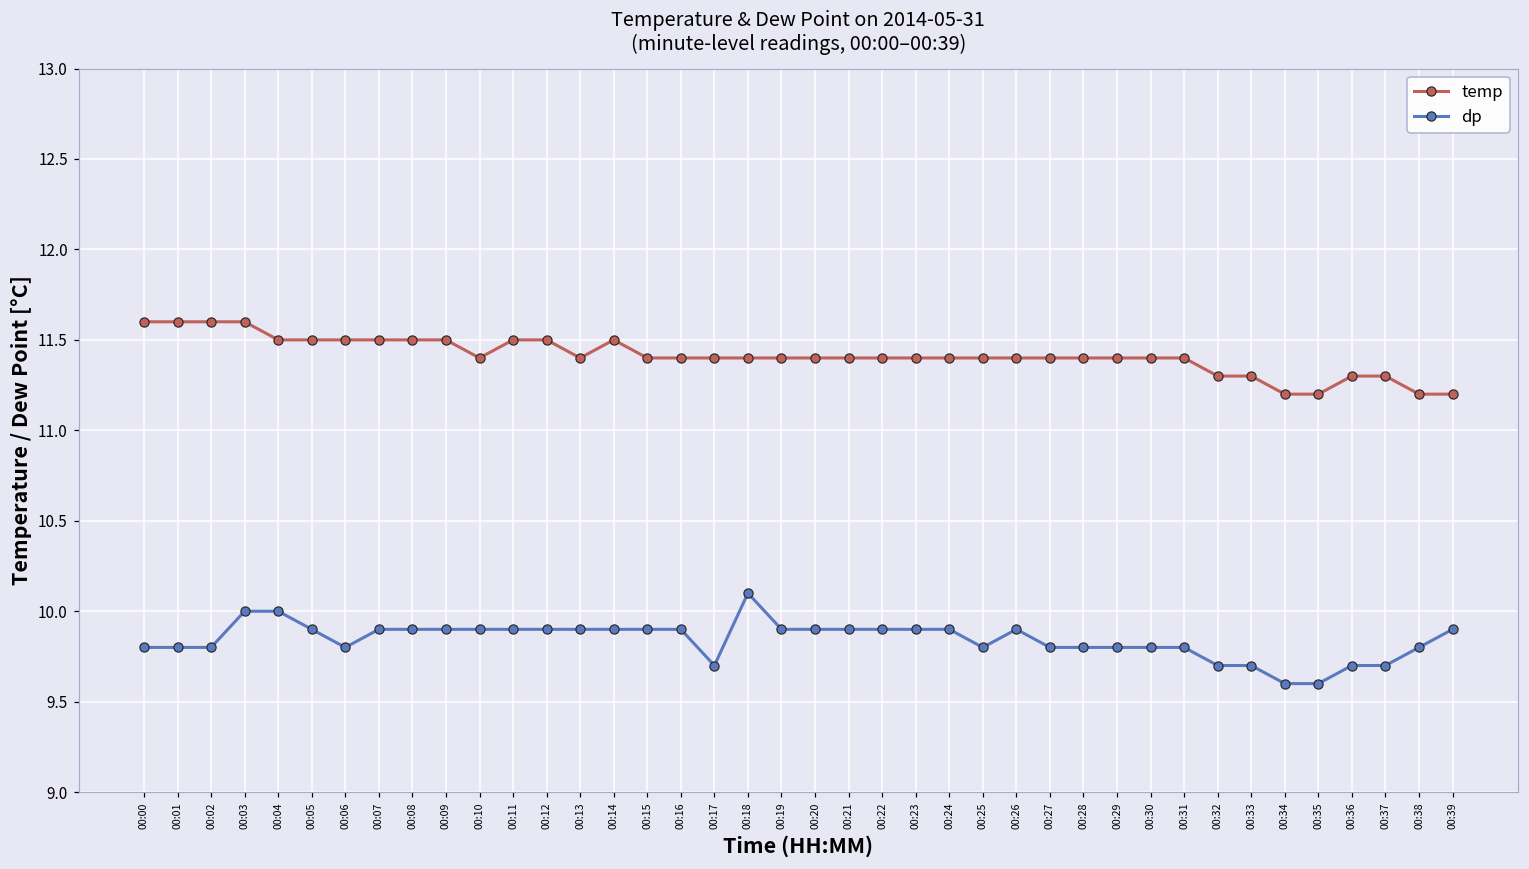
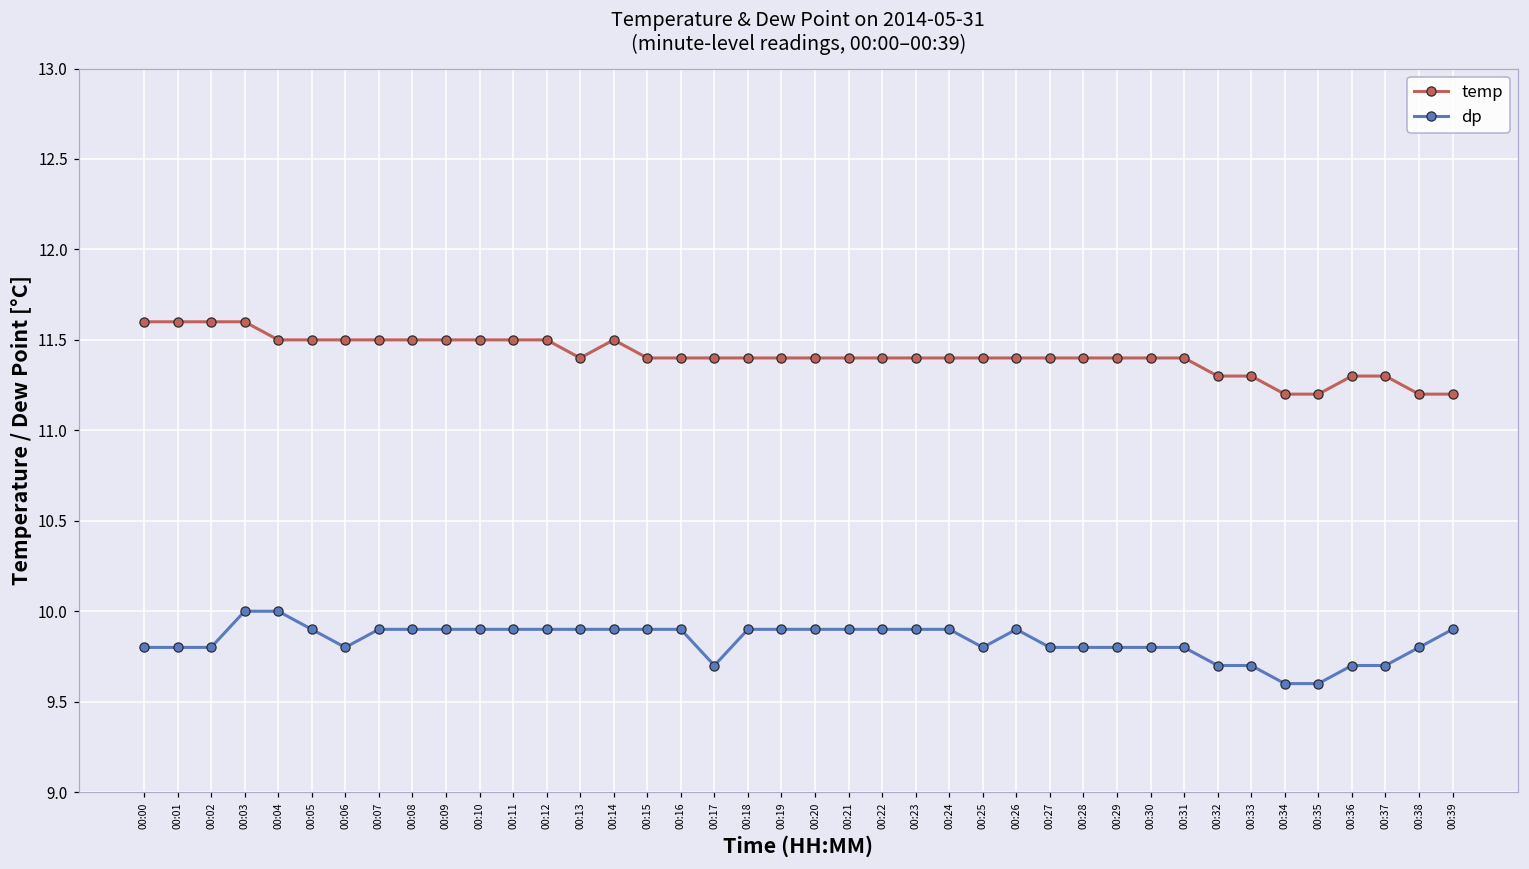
temp, 00:10: 11.4 -> 11.5
dp, 00:18: 10.1 -> 9.9
